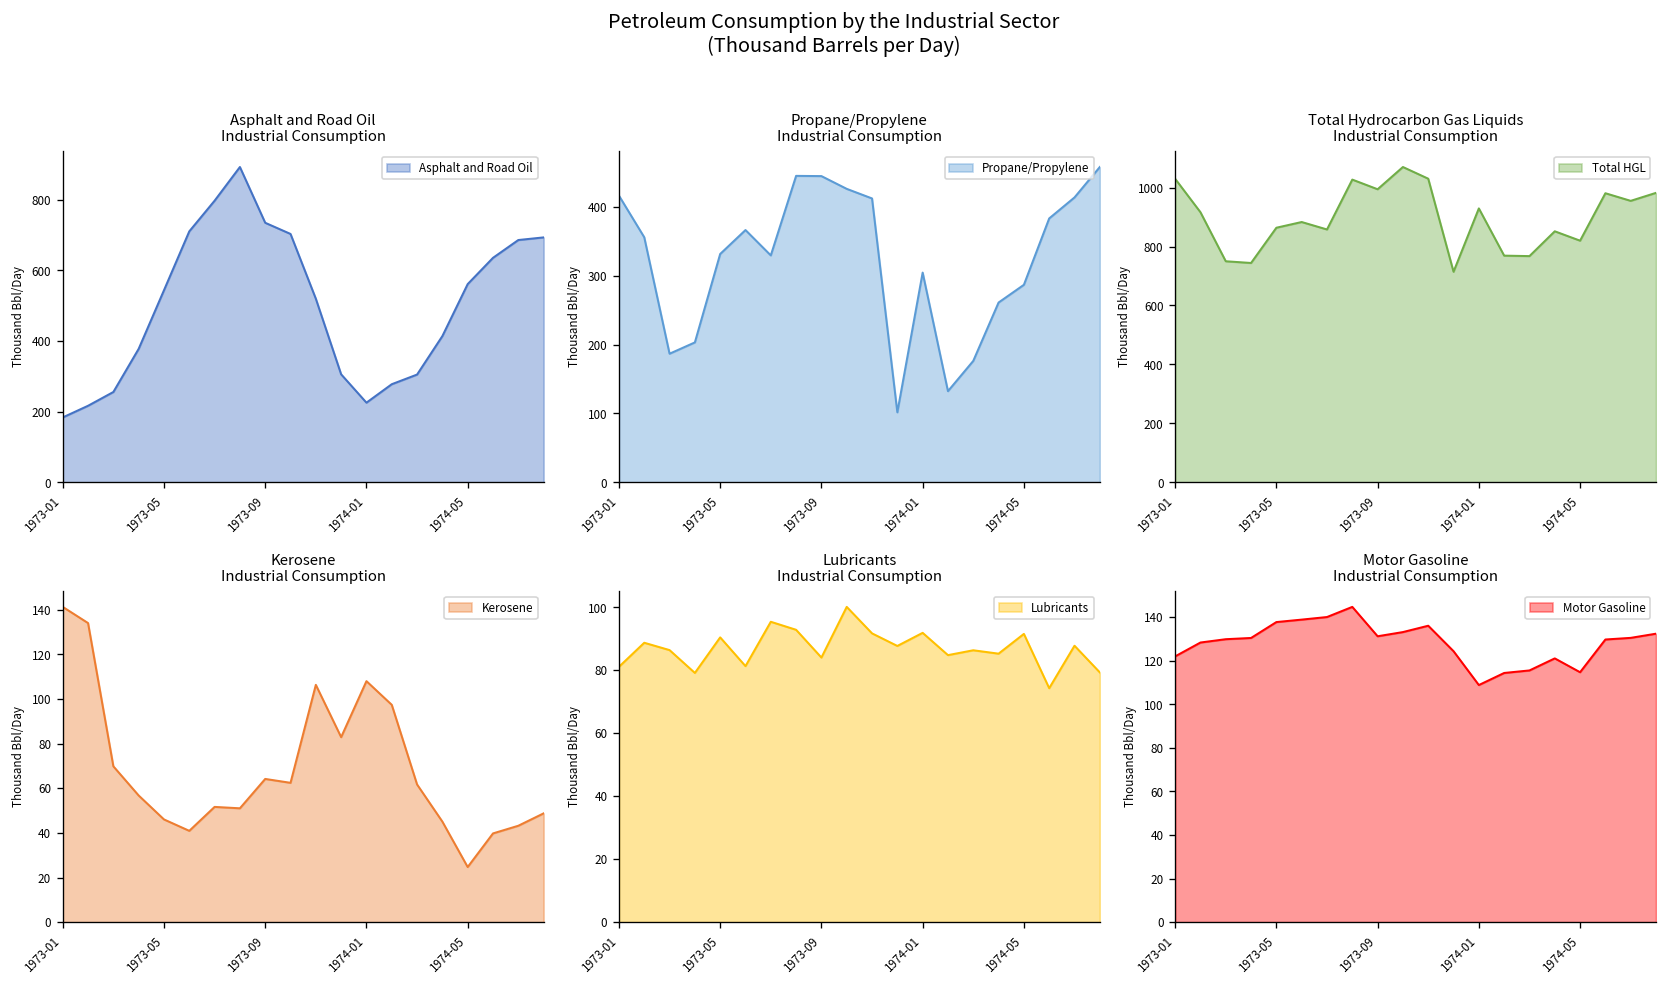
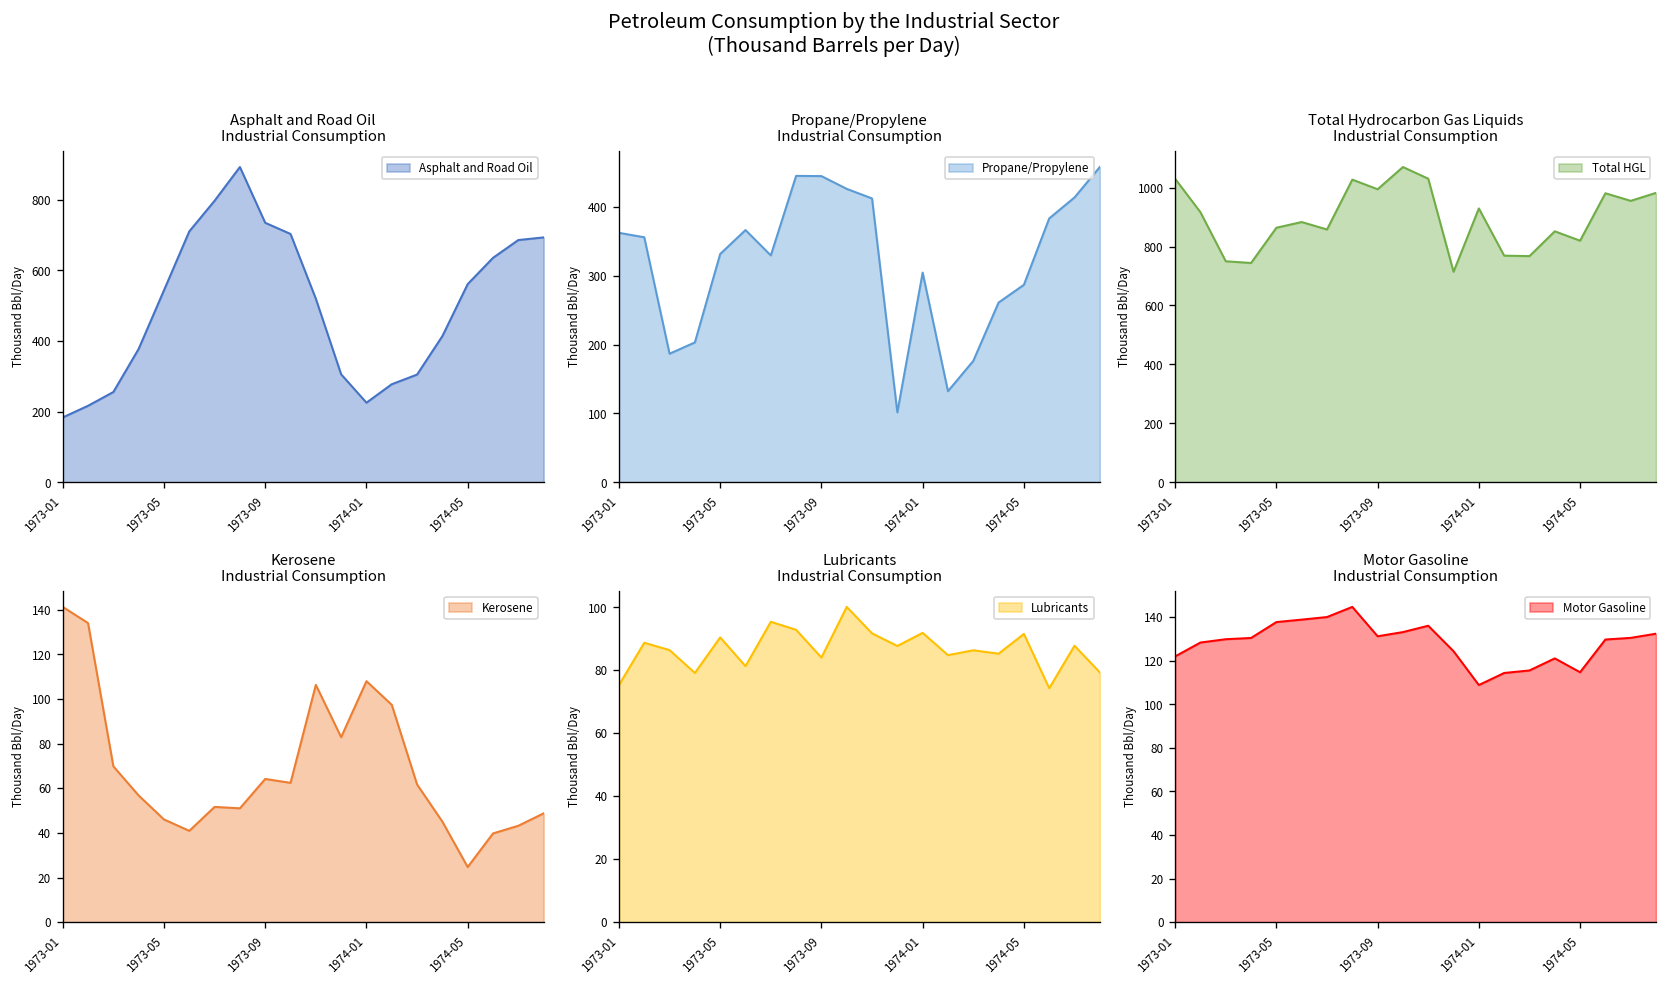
Propane/Propylene Industrial Consumption, 1973-01: 420 -> 360
Lubricants Industrial Consumption, 1973-01: 81 -> 75
